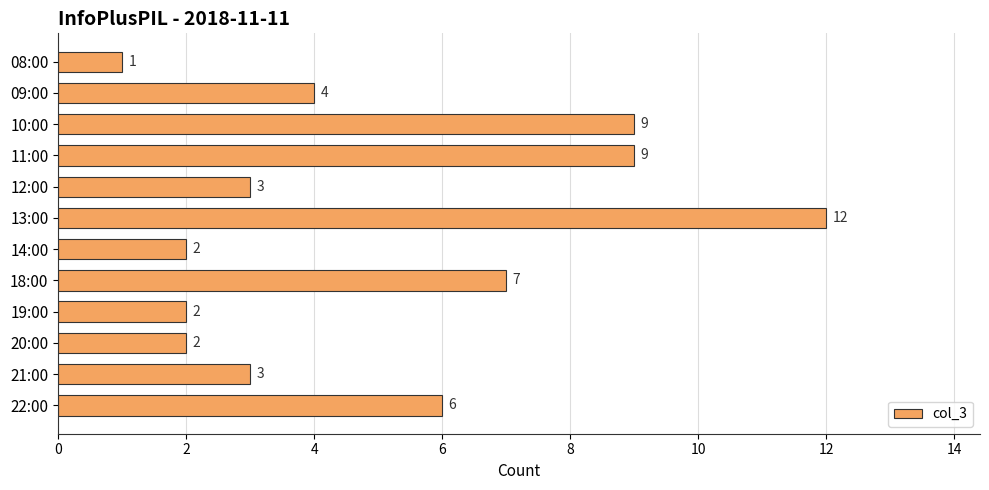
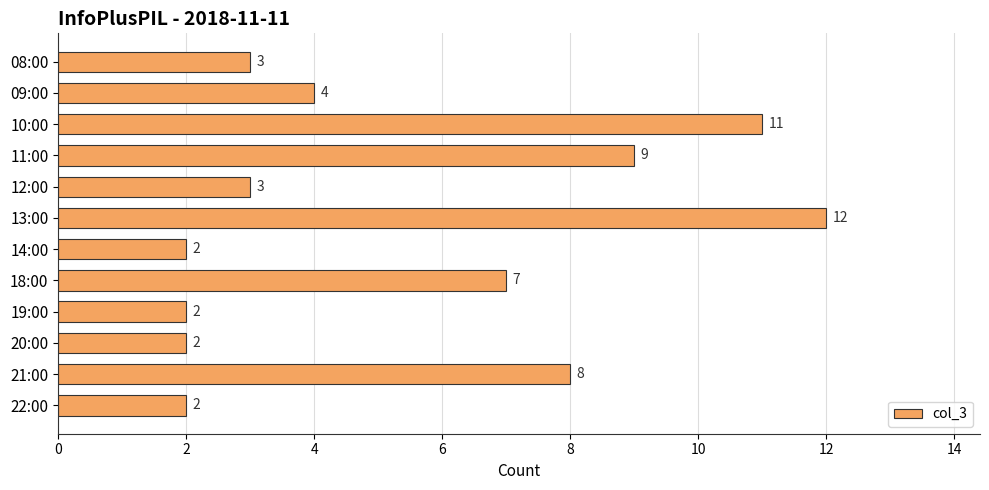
08:00: 1 -> 3
10:00: 9 -> 11
21:00: 3 -> 8
22:00: 6 -> 2
